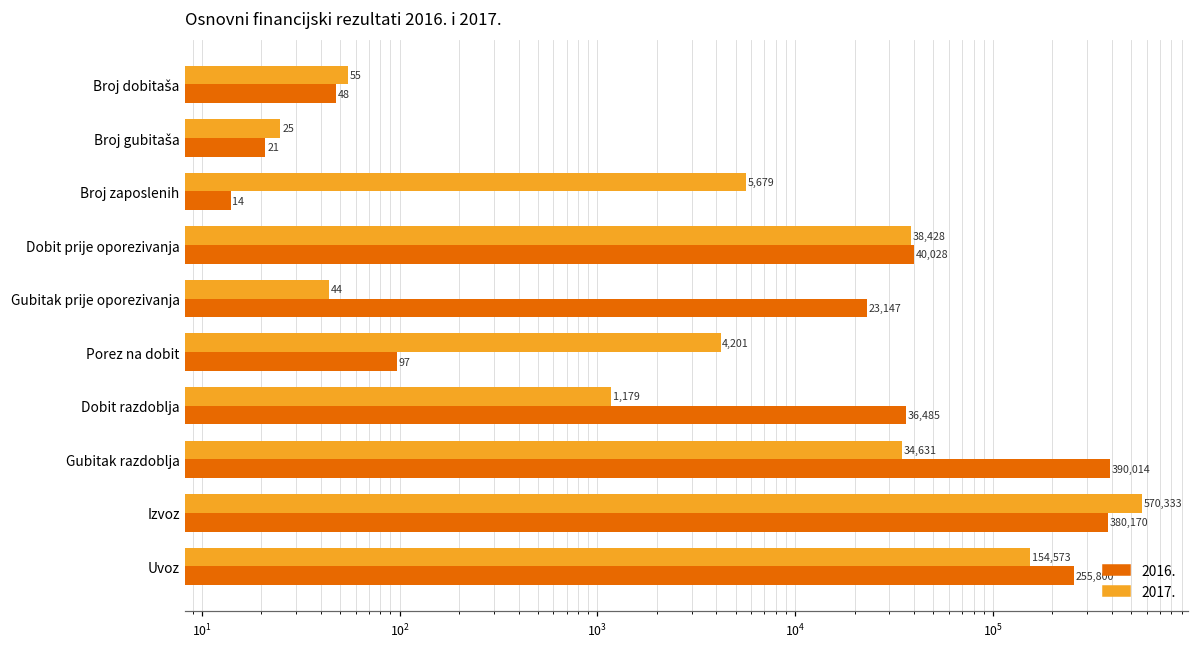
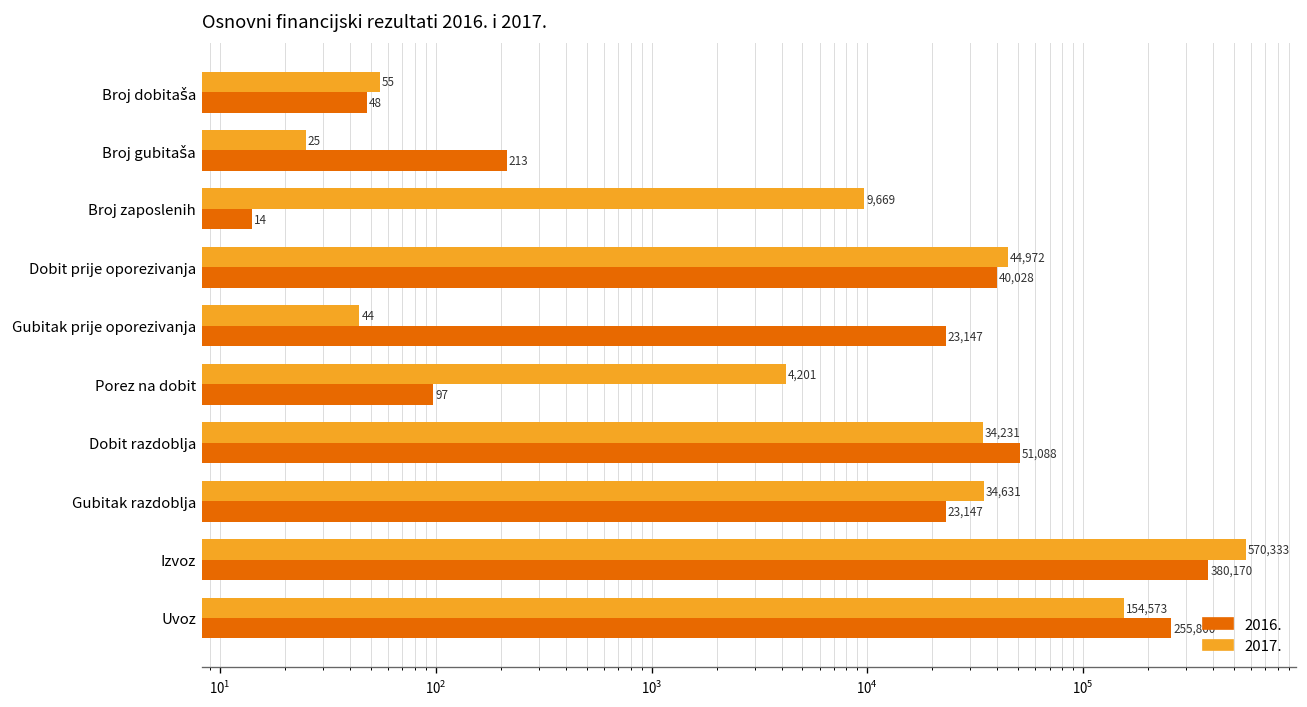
2016., Broj gubitaša: 21 -> 213
2017., Broj zaposlenih: 5,679 -> 9,669
2017., Dobit prije oporezivanja: 38,428 -> 44,972
2017., Dobit razdoblja: 1,179 -> 34,231
2016., Dobit razdoblja: 36,485 -> 51,088
2016., Gubitak razdoblja: 390,014 -> 23,147
